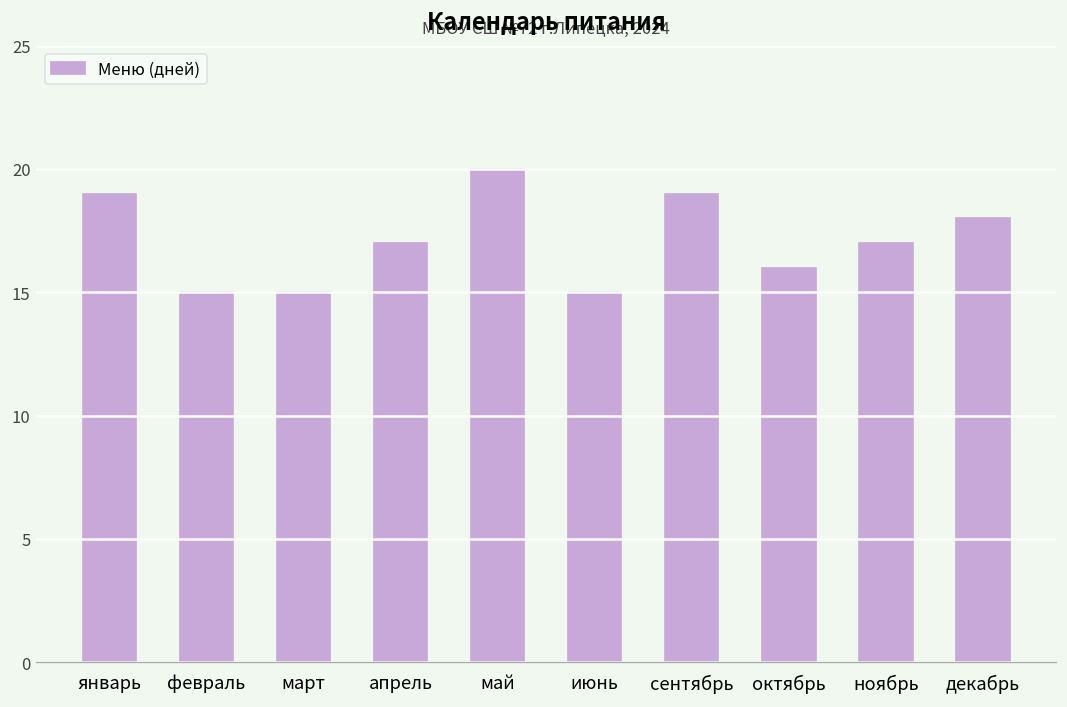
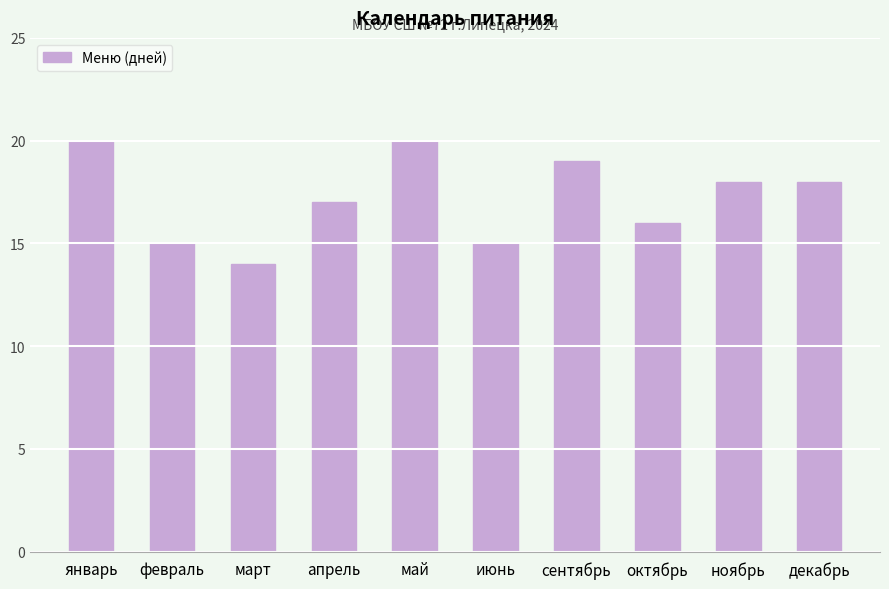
январь: 19 -> 20
март: 15 -> 14
ноябрь: 17 -> 18
